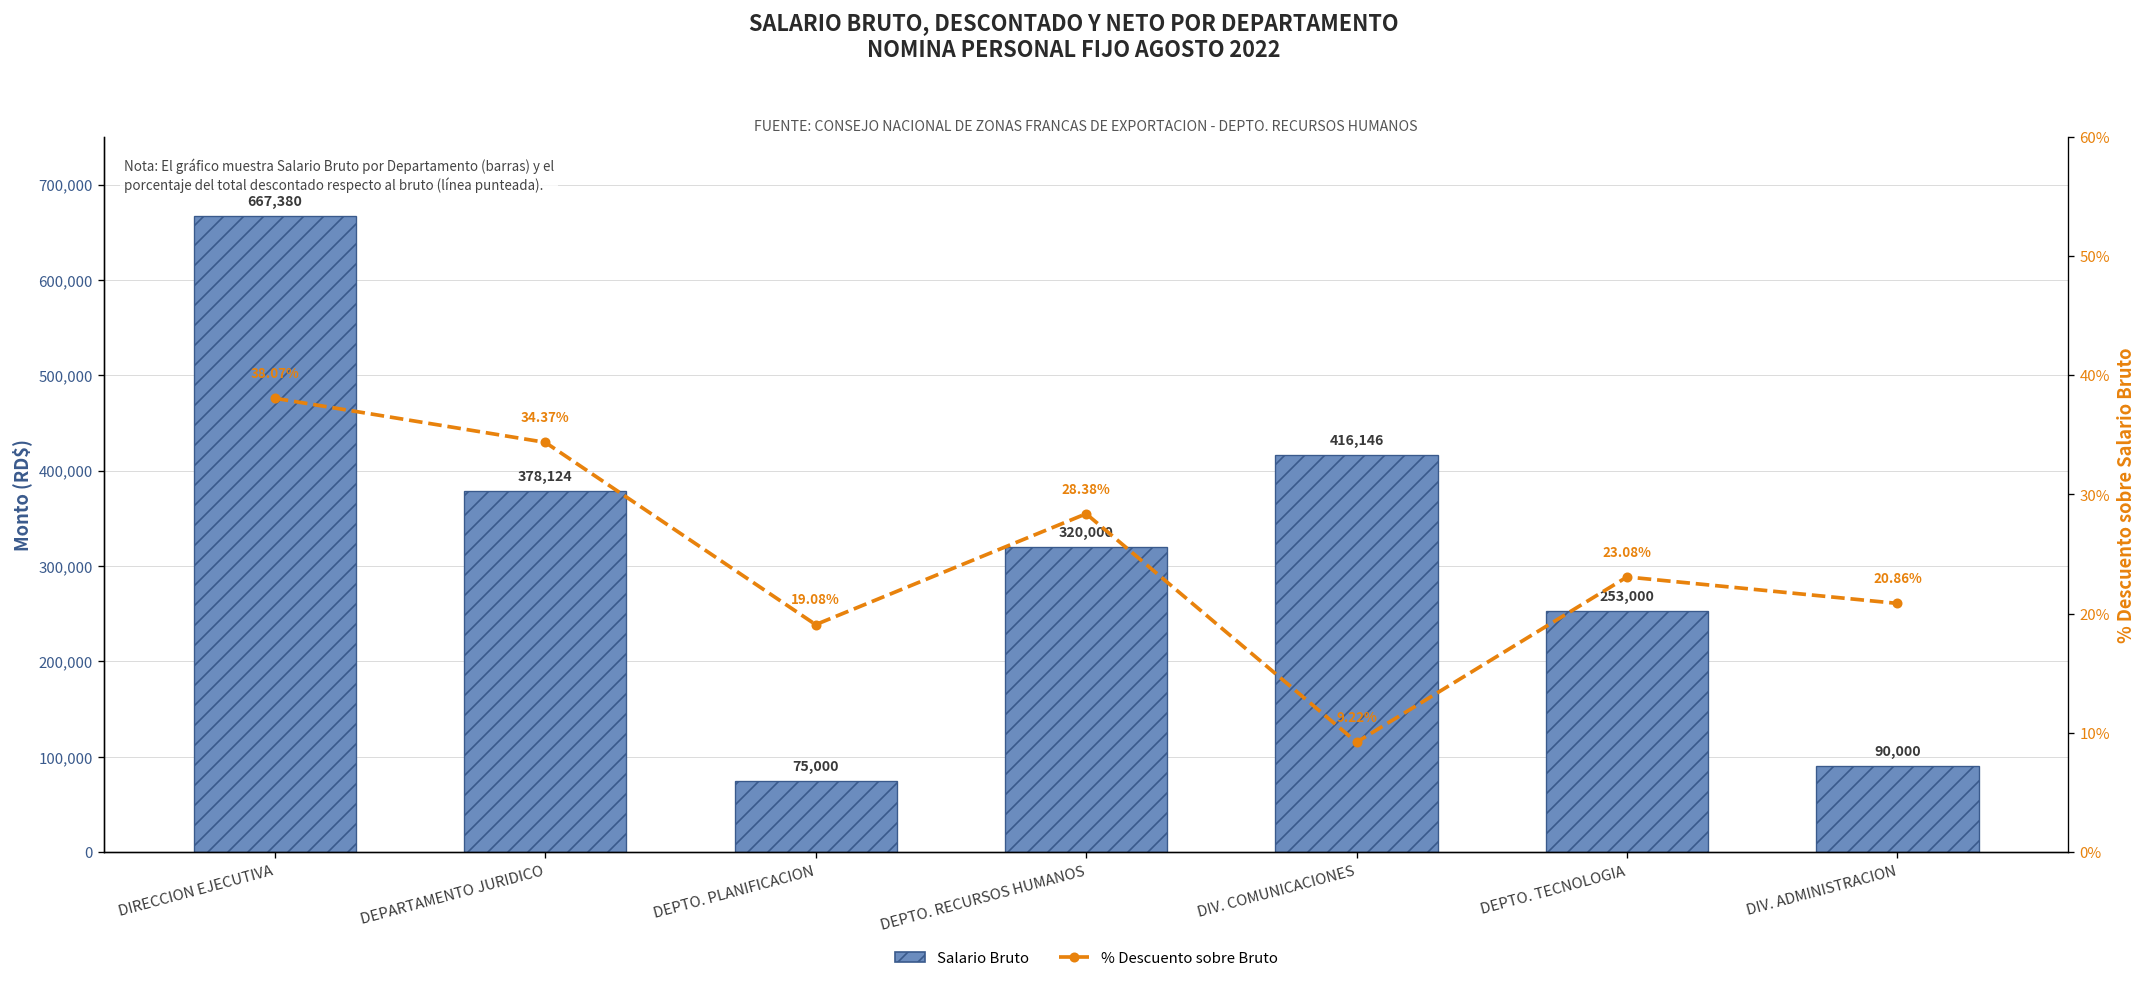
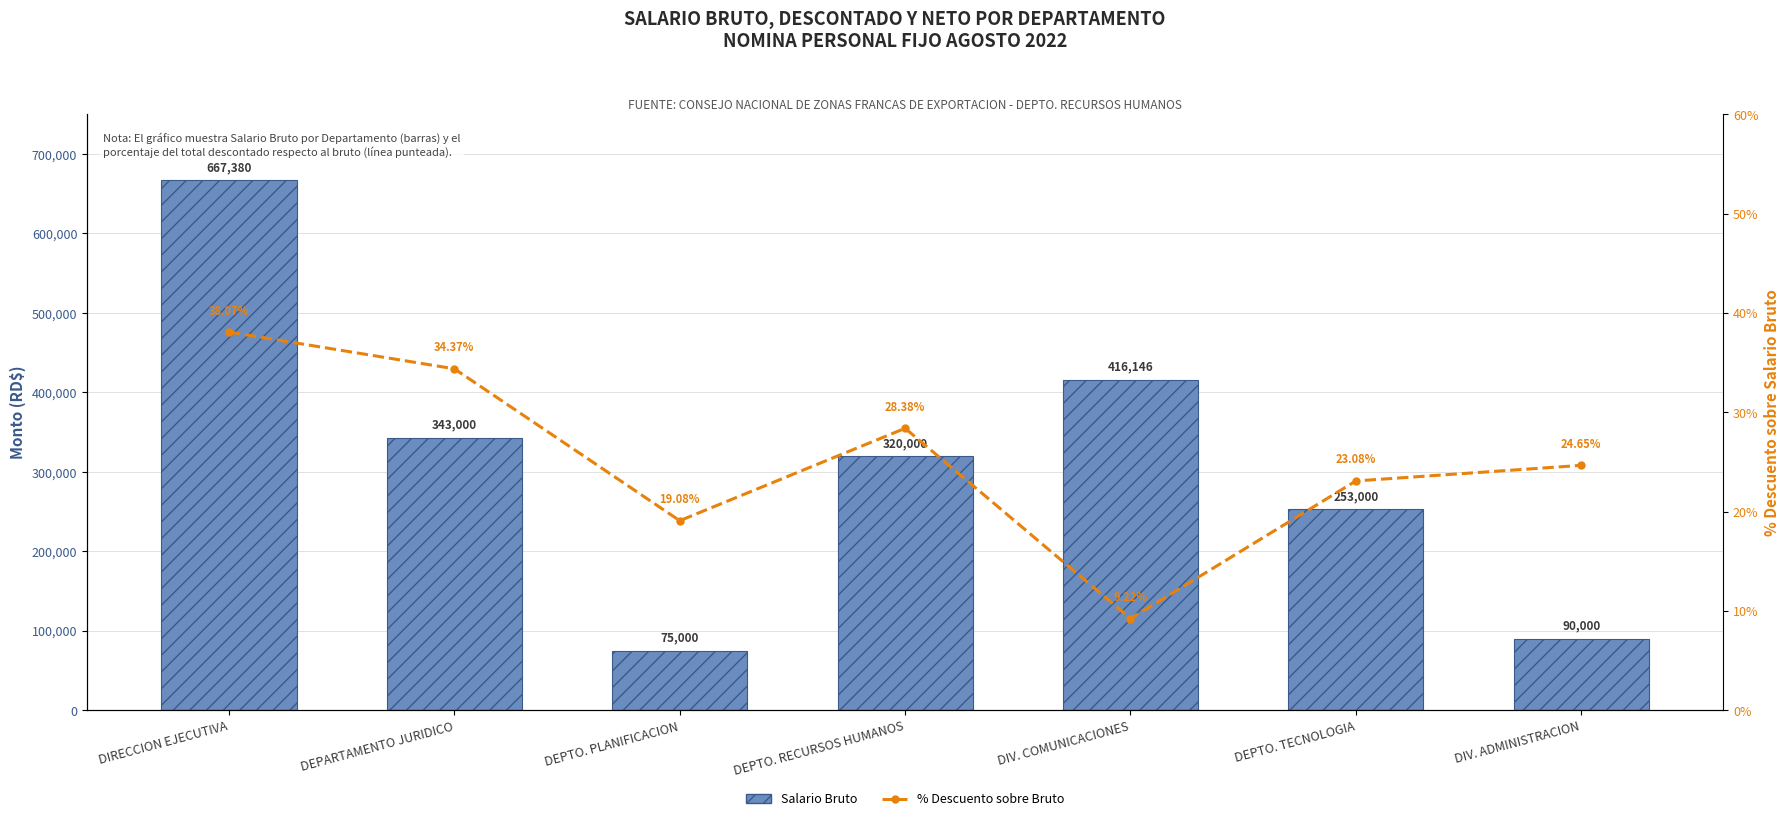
Salario Bruto, DEPARTAMENTO JURIDICO: 378,124 -> 343,000
% Descuento sobre Bruto, DIV. ADMINISTRACION: 20.86% -> 24.65%
